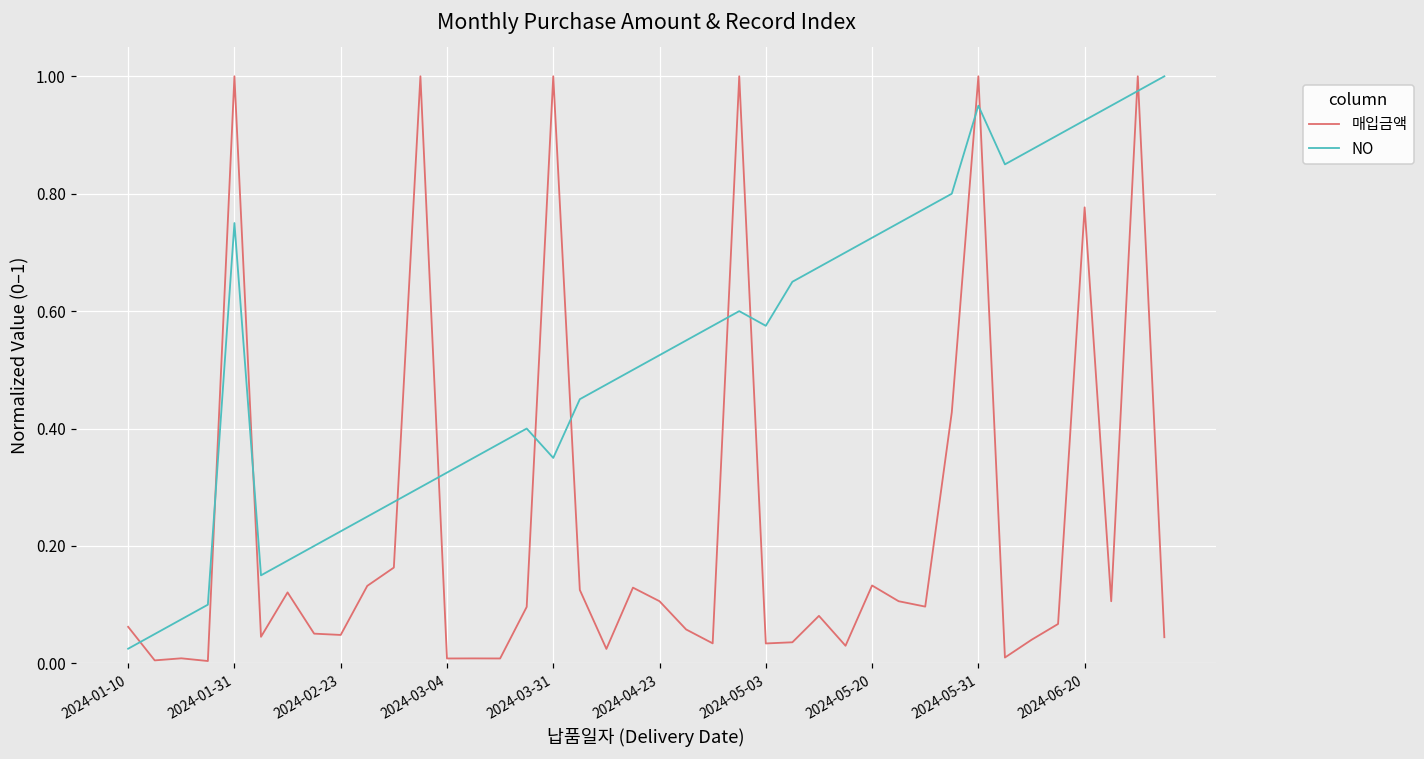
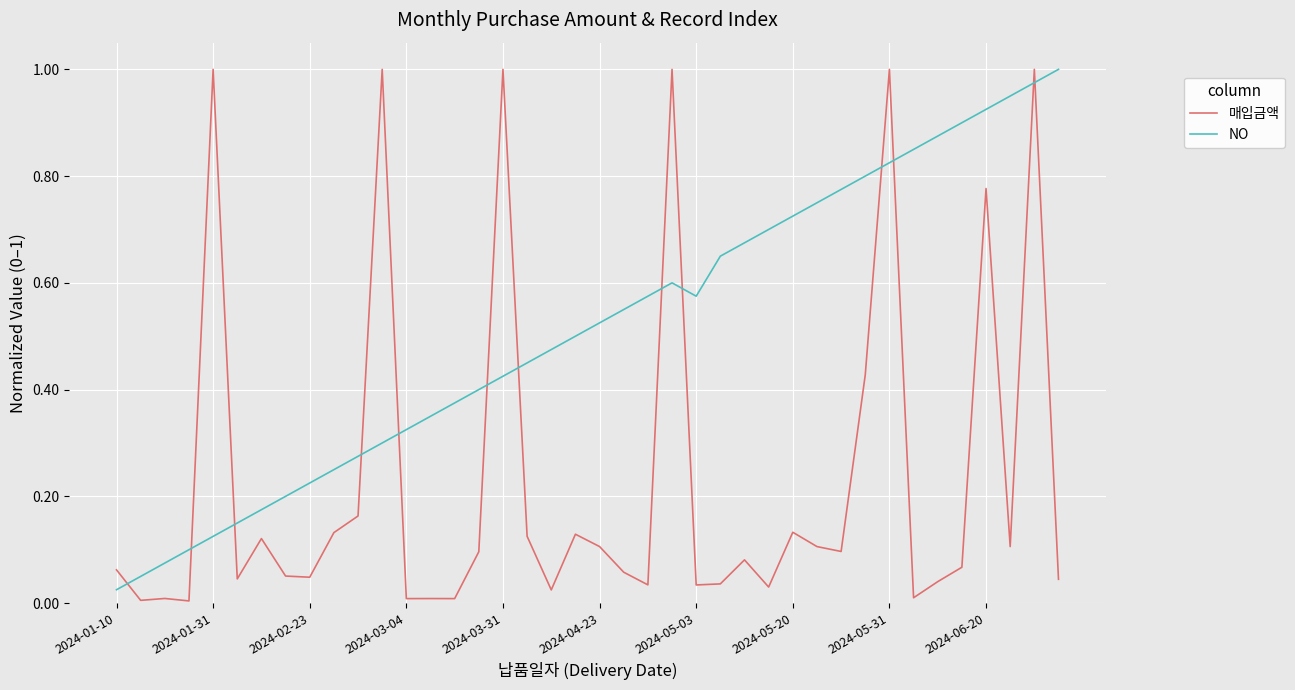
NO, 2024-01-31: 0.75 -> 0.13
NO, 2024-03-31: 0.35 -> 0.43
NO, 2024-05-31: 0.95 -> 0.83
